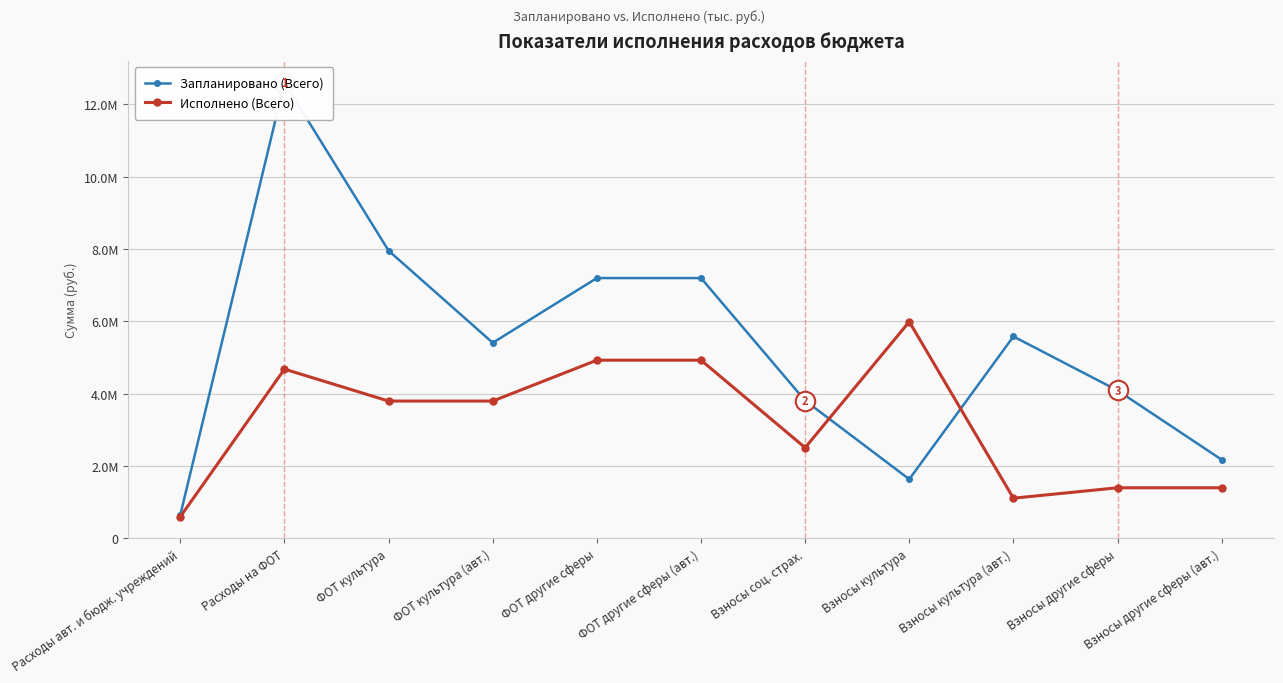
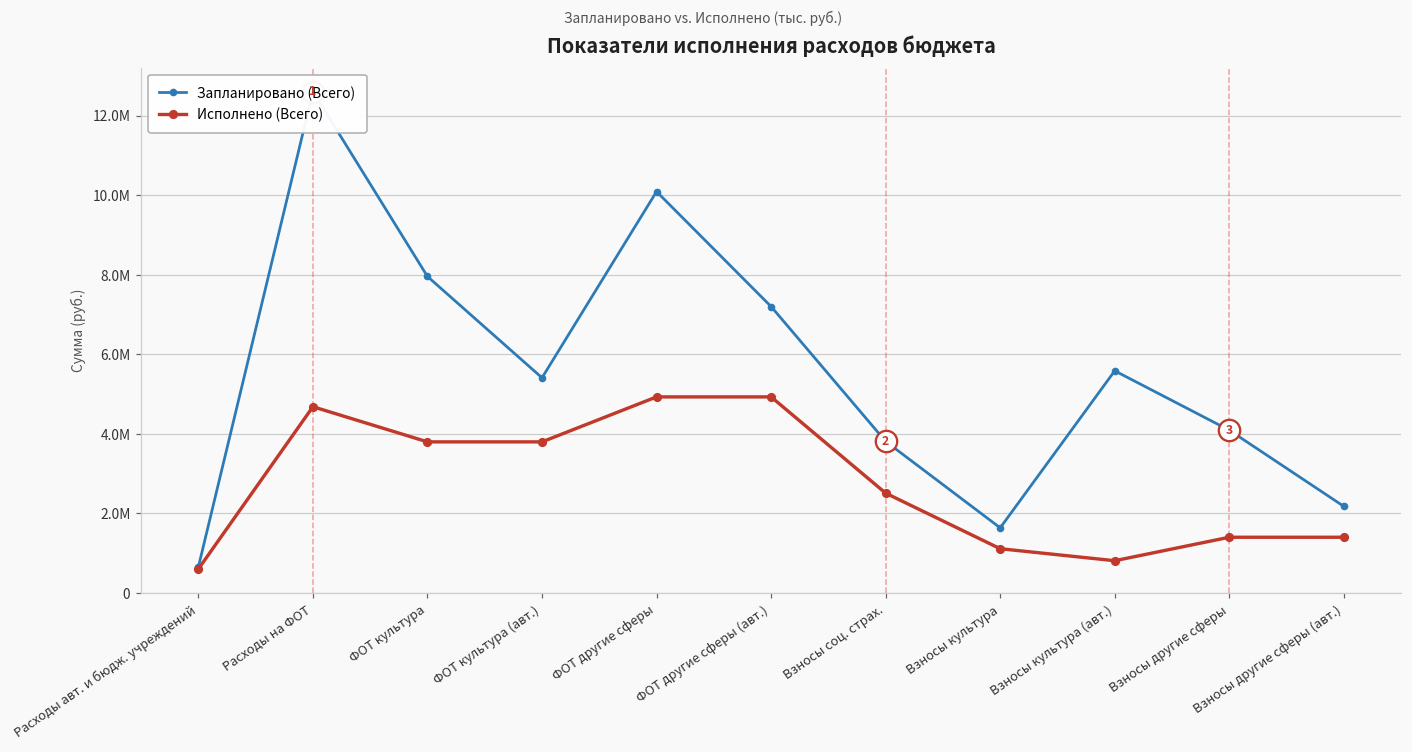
Запланировано (Всего), ФОТ другие сферы: 7.2М -> 10.1М
Исполнено (Всего), Взносы культура: 6.0М -> 1.1М
Исполнено (Всего), Взносы культура (авт.): 1.1М -> 0.8М
